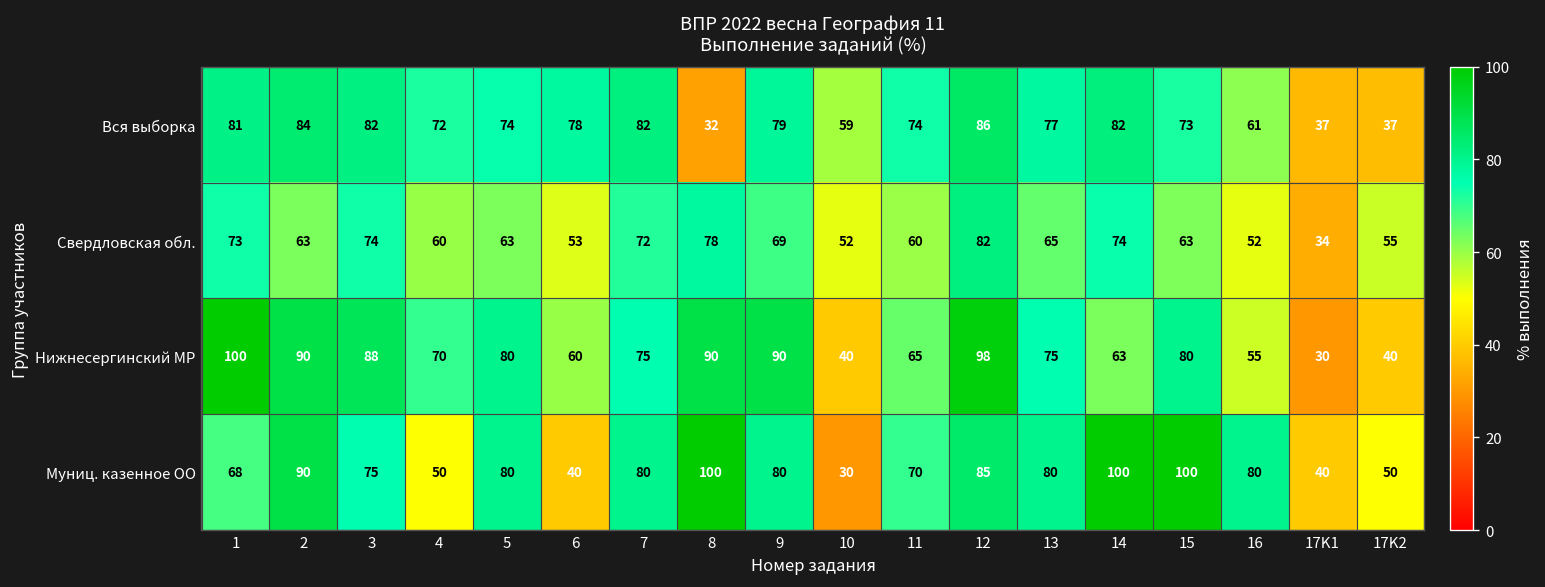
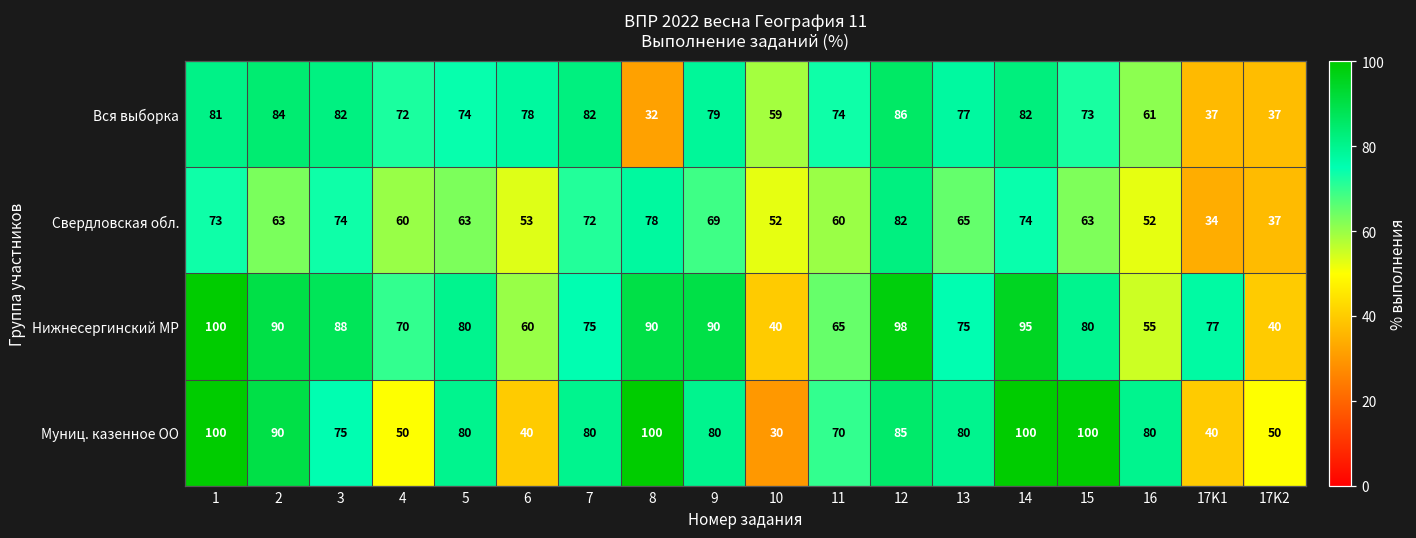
Свердловская обл., 17K2: 55 -> 37
Нижнесергинский МР, 14: 63 -> 95
Нижнесергинский МР, 17K1: 30 -> 77
Муниц. казенное ОО, 1: 68 -> 100
